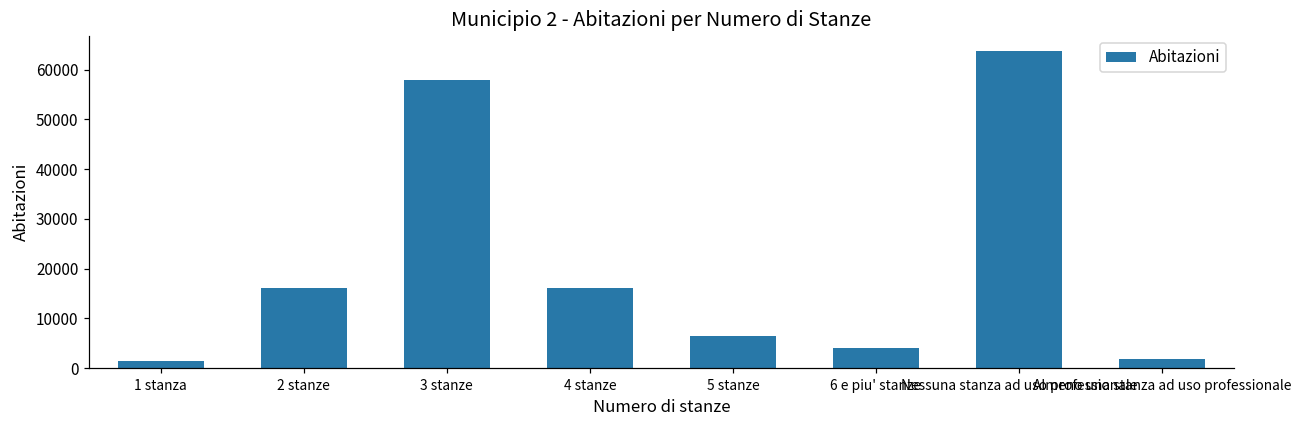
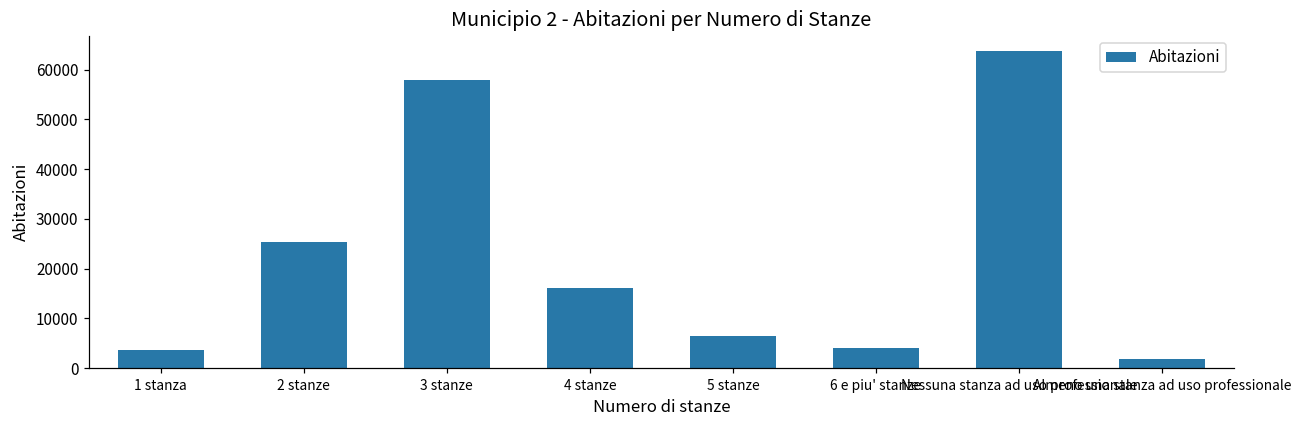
1 stanza: 2000 -> 4000
2 stanze: 16000 -> 25000
